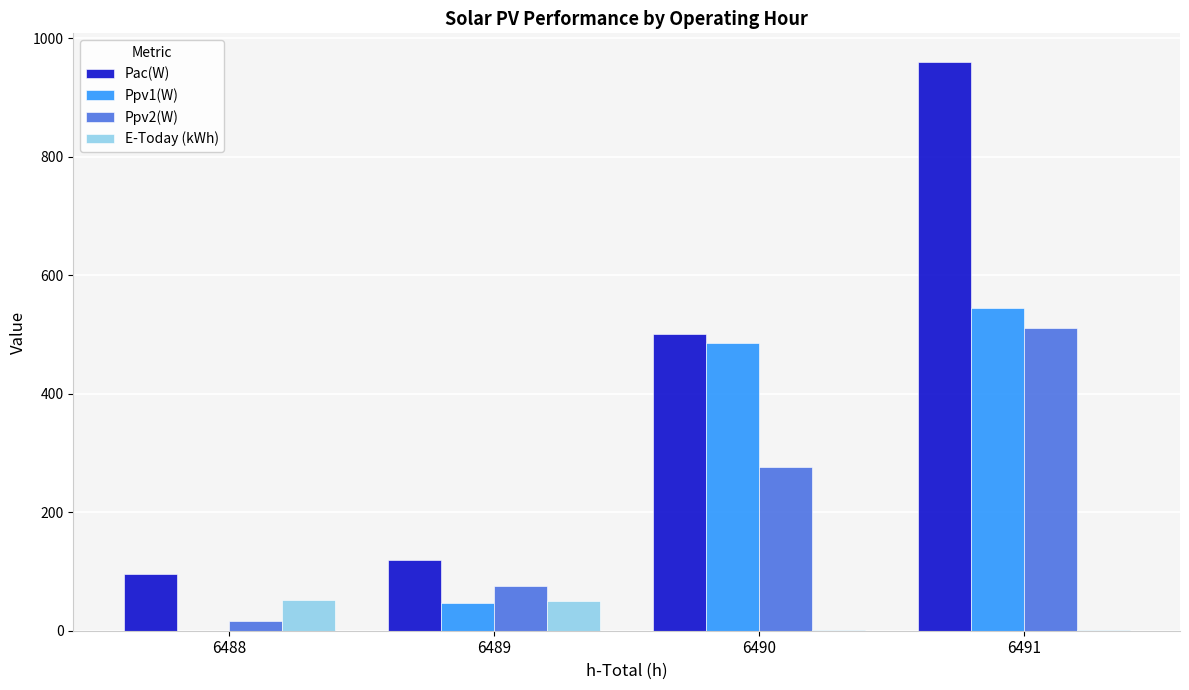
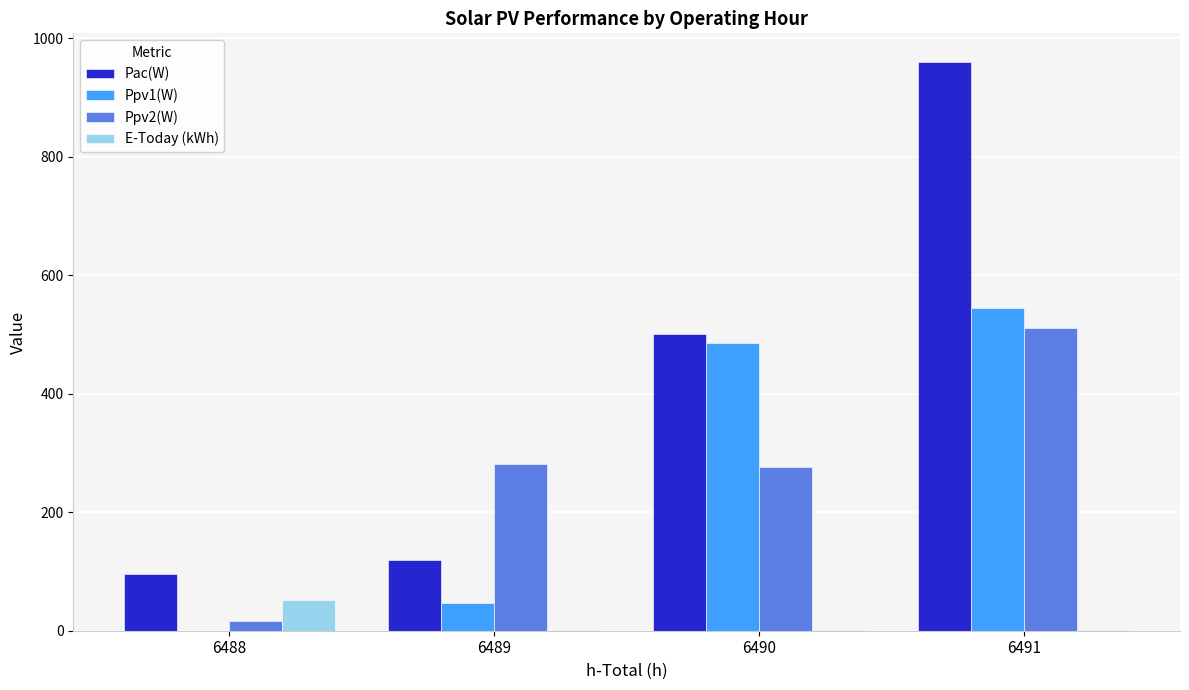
Ppv2(W), 6489: 80 -> 280
E-Today (kWh), 6489: 50 -> 0
